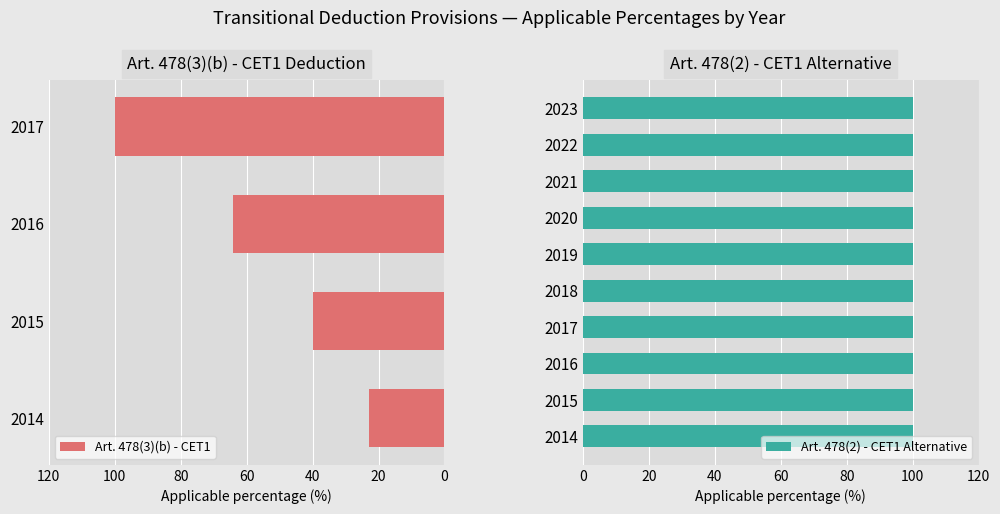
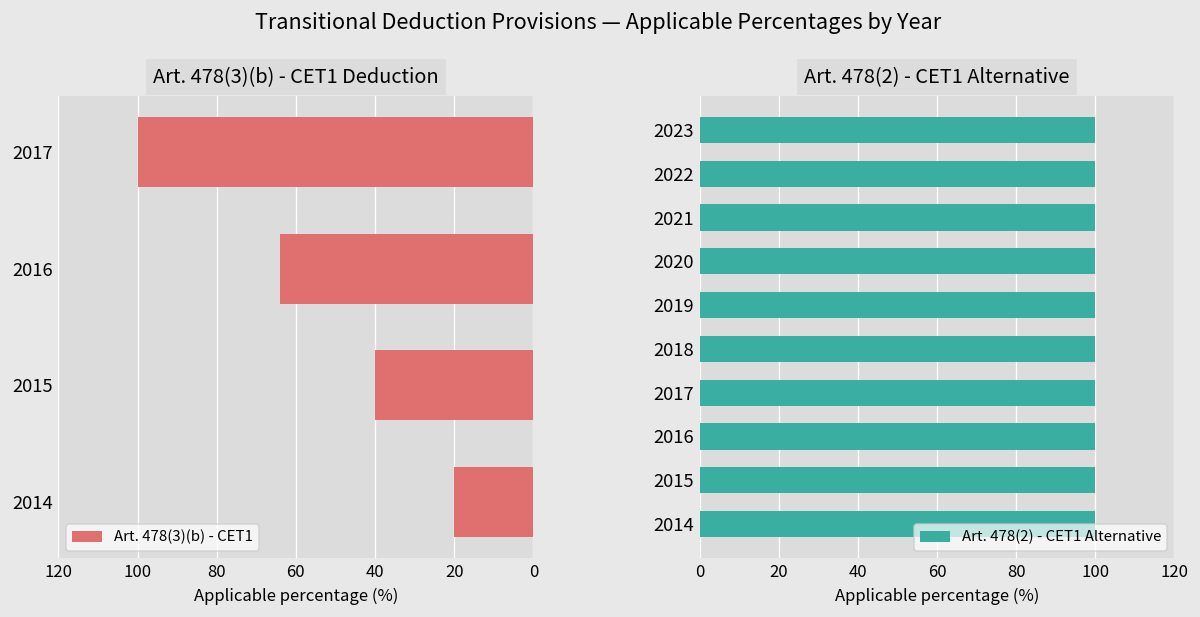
Art. 478(3)(b) - CET1 Deduction, 2014: 23 -> 20
